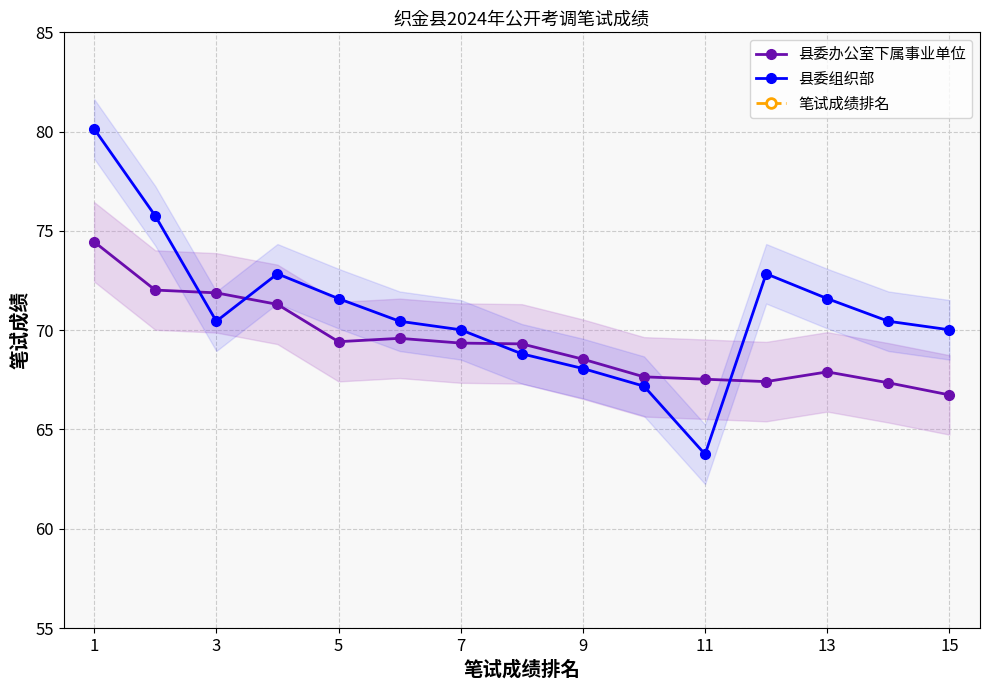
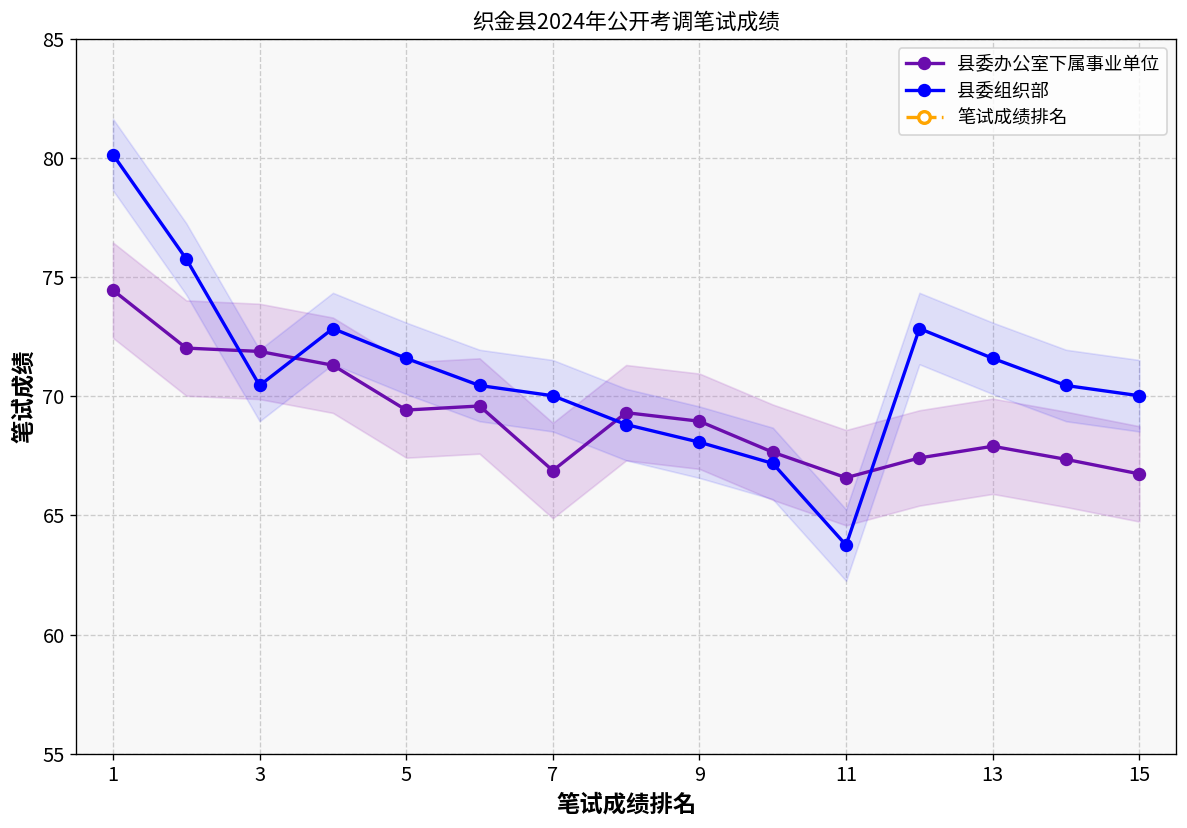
县委办公室下属事业单位, 7: 69.4 -> 66.9
县委办公室下属事业单位, 9: 68.5 -> 69.0
县委办公室下属事业单位, 11: 67.5 -> 66.6
